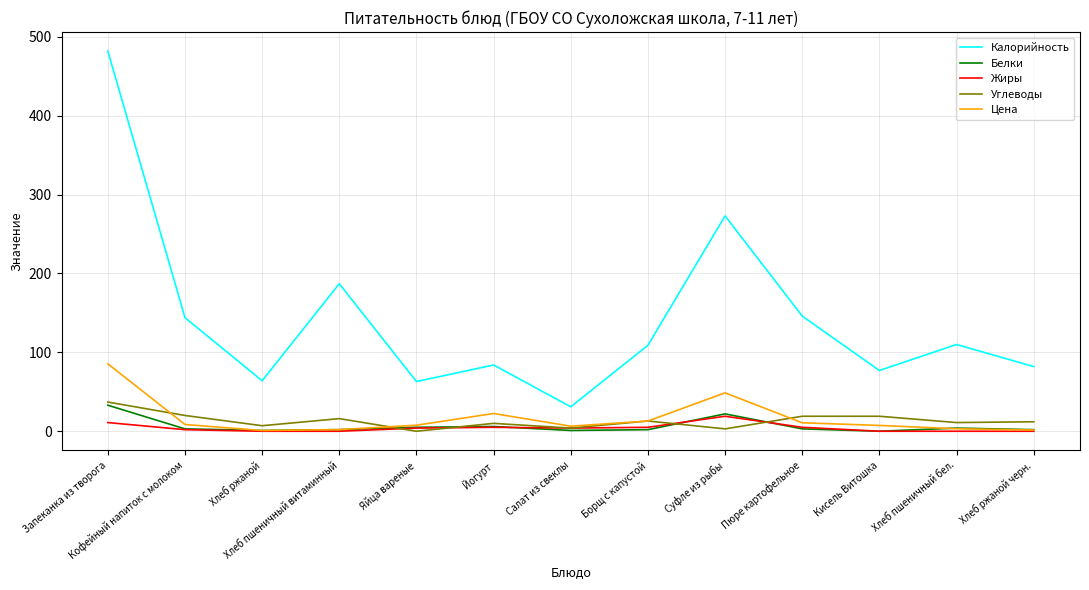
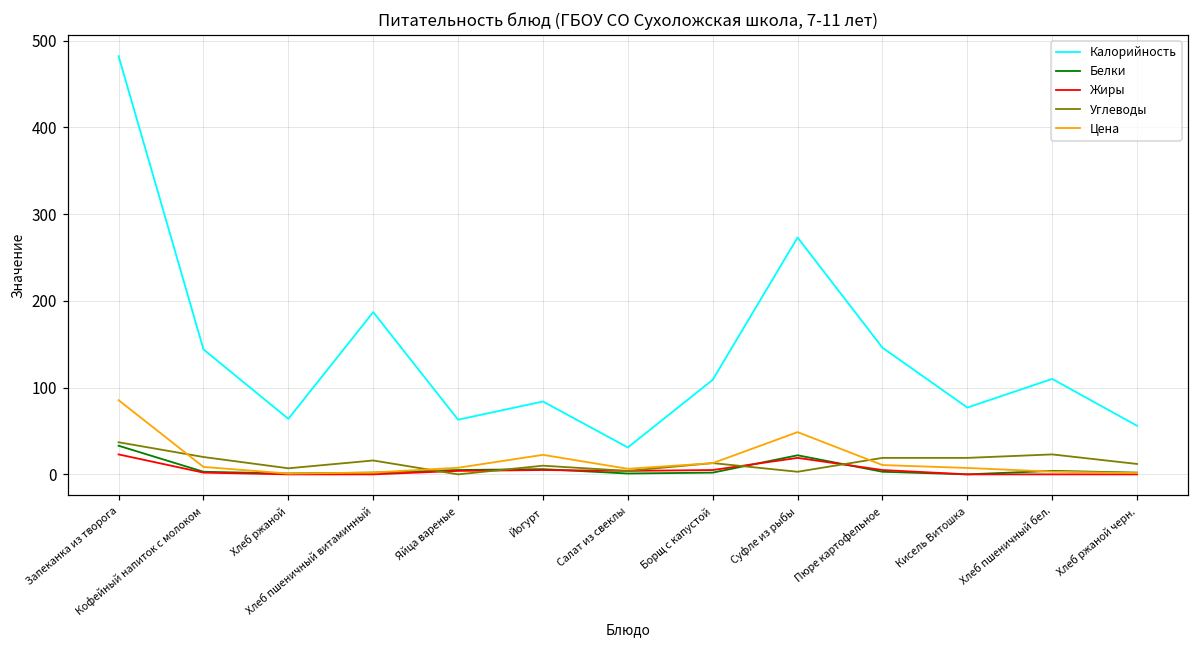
Жиры, Запеканка из творога: 10 -> 20
Углеводы, Хлеб пшеничный бел.: 10 -> 20
Калорийность, Хлеб ржаной черн.: 80 -> 60
